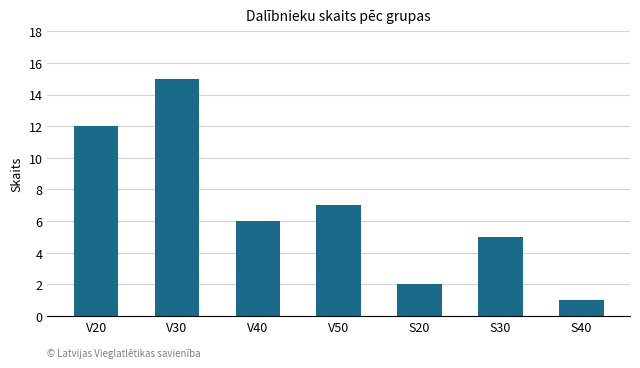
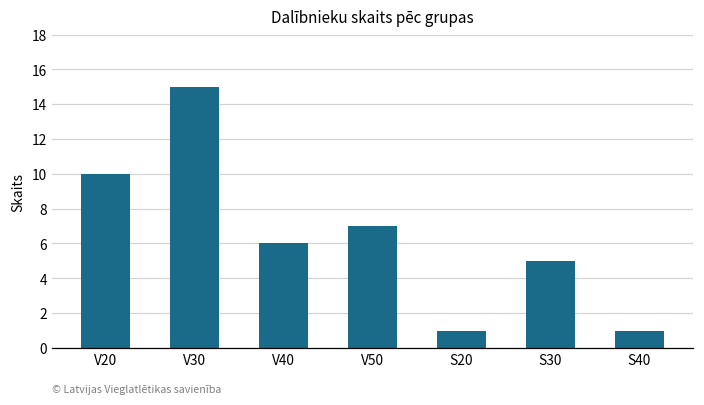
V20: 12 -> 10
S20: 2 -> 1
